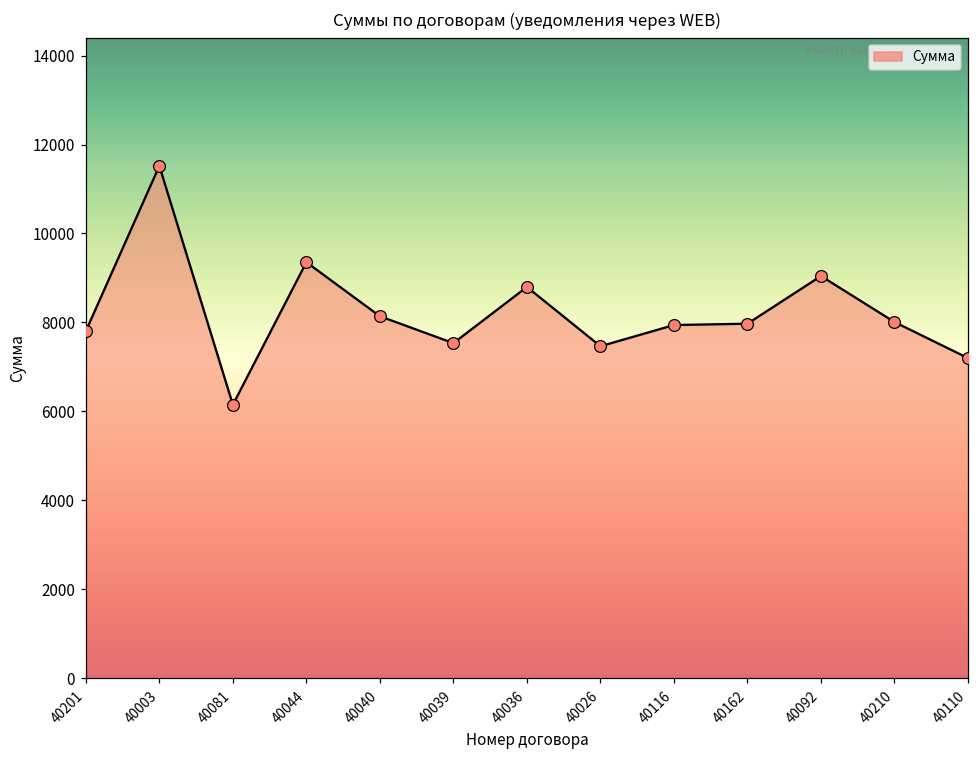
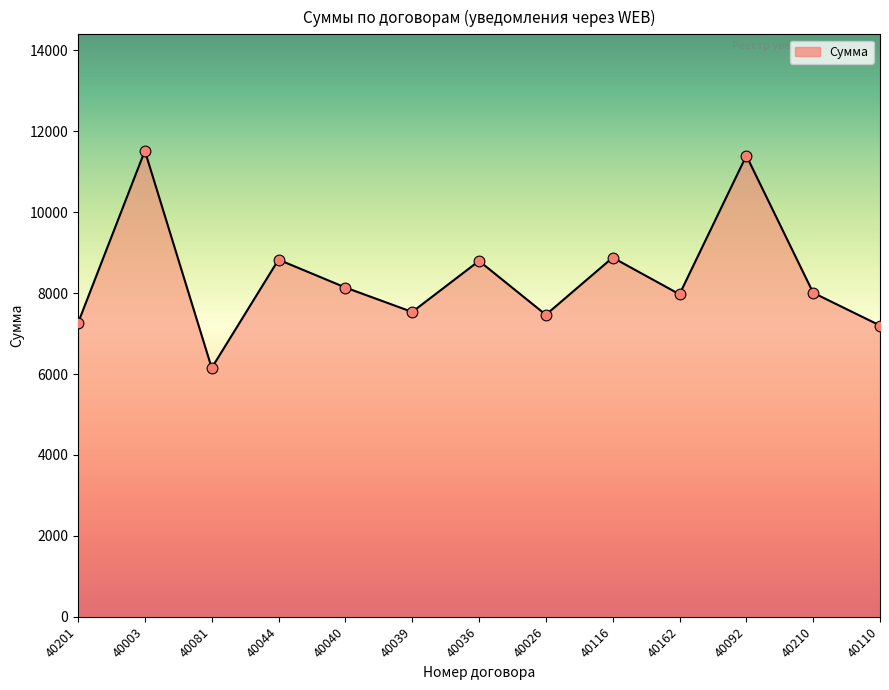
40201: 7800 -> 7300
40044: 9400 -> 8800
40116: 7900 -> 8900
40092: 9000 -> 11400
